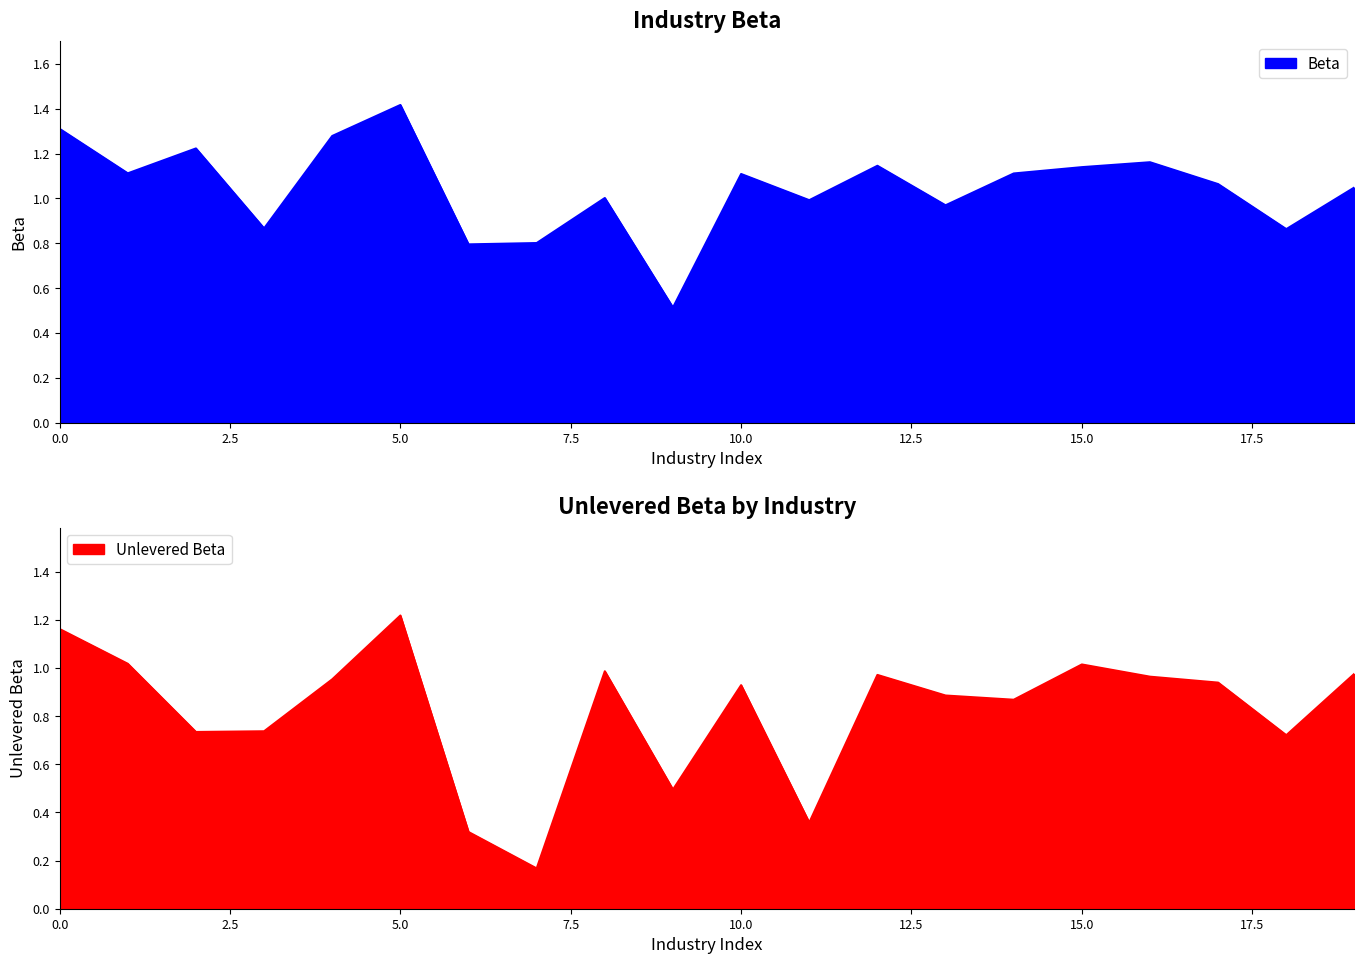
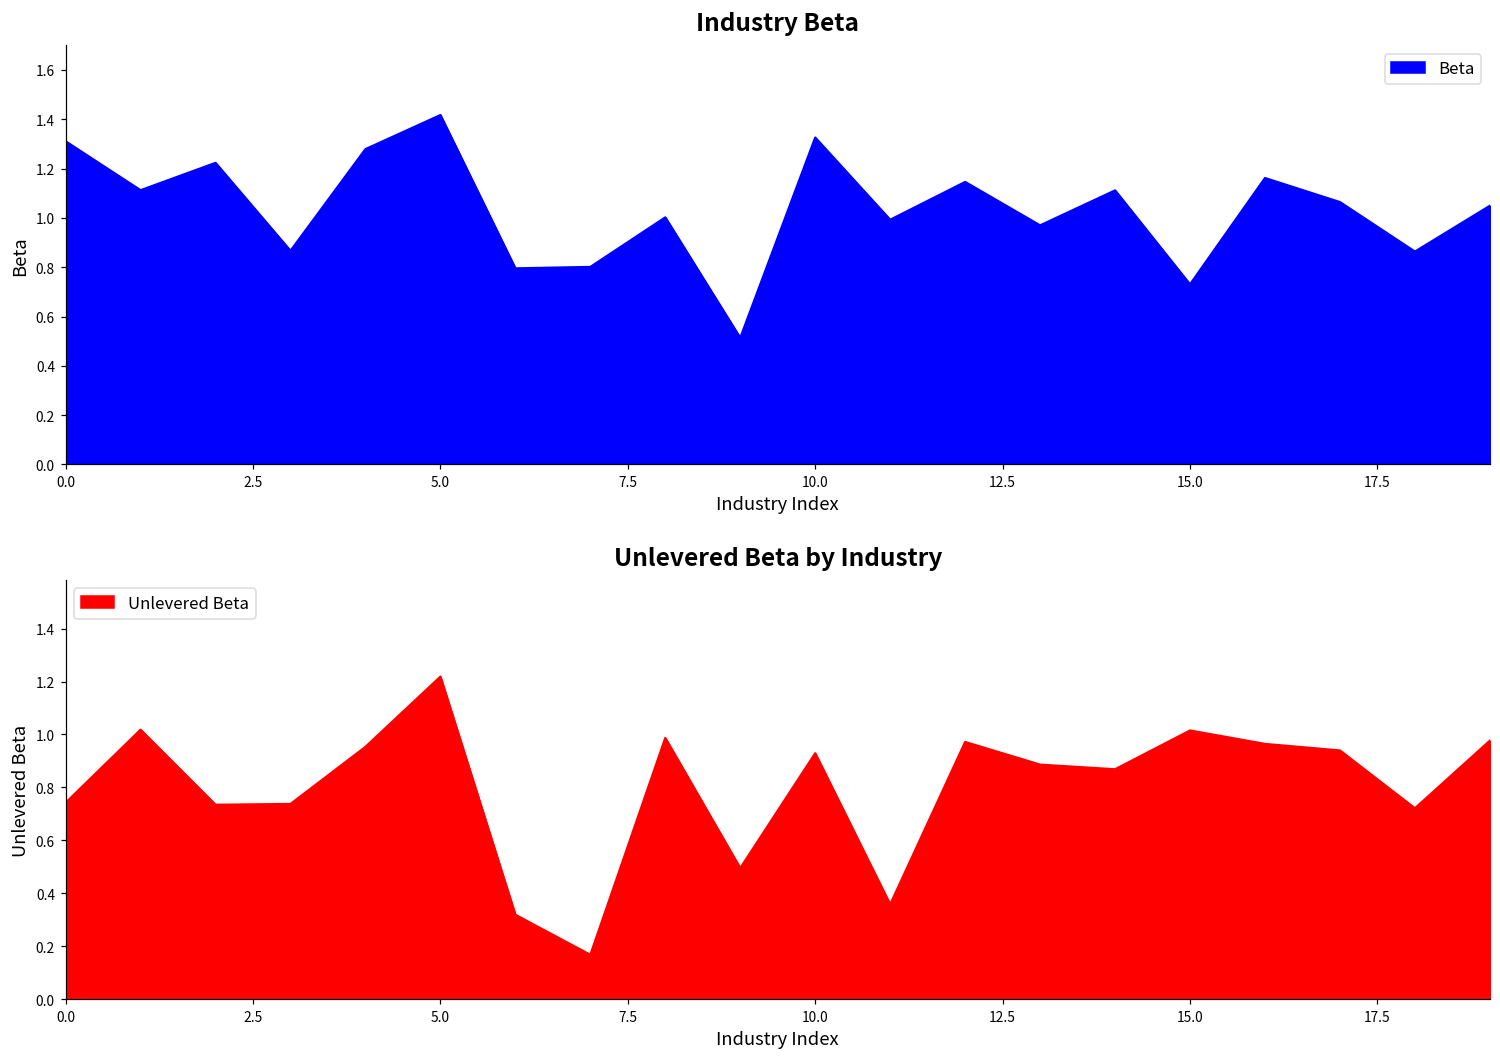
Industry Beta, 10.0: 1.11 -> 1.33
Industry Beta, 15.0: 1.14 -> 0.73
Unlevered Beta by Industry, 0.0: 1.16 -> 0.74
